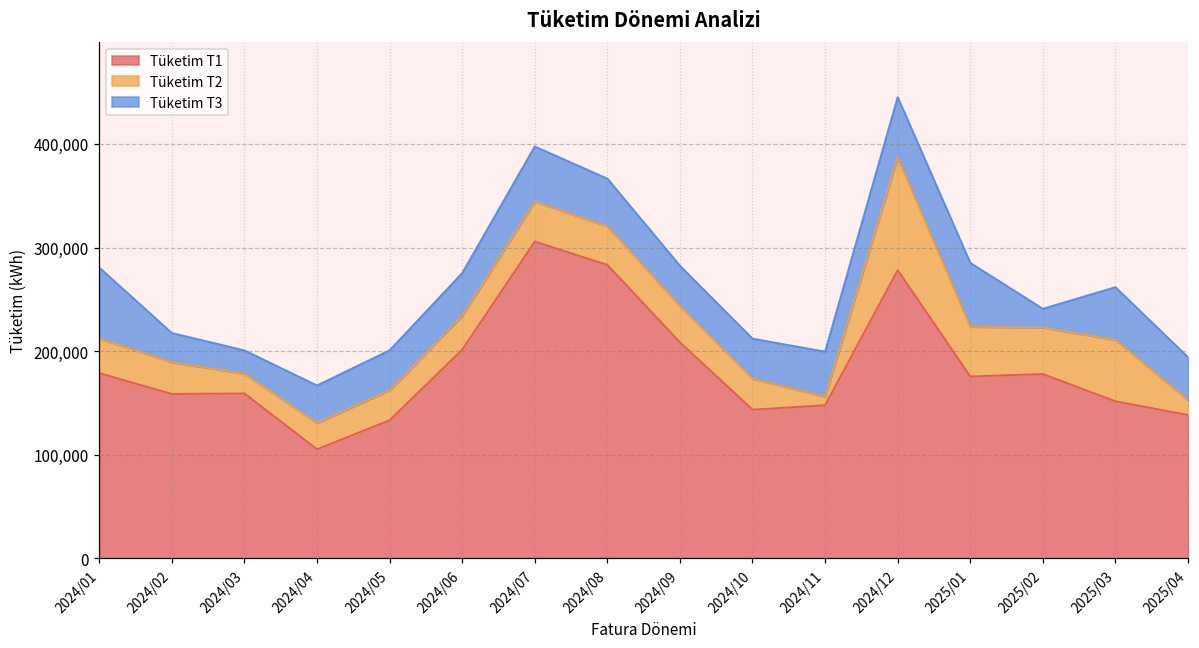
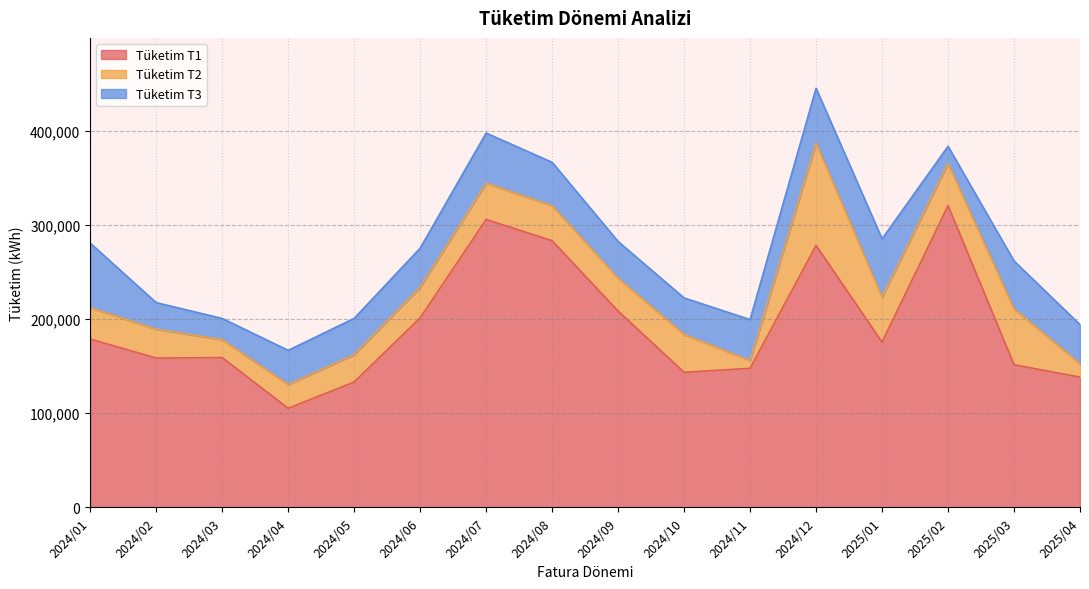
Tüketim T2, 2024/10: 30,000 -> 40,000
Tüketim T1, 2025/02: 180,000 -> 320,000
